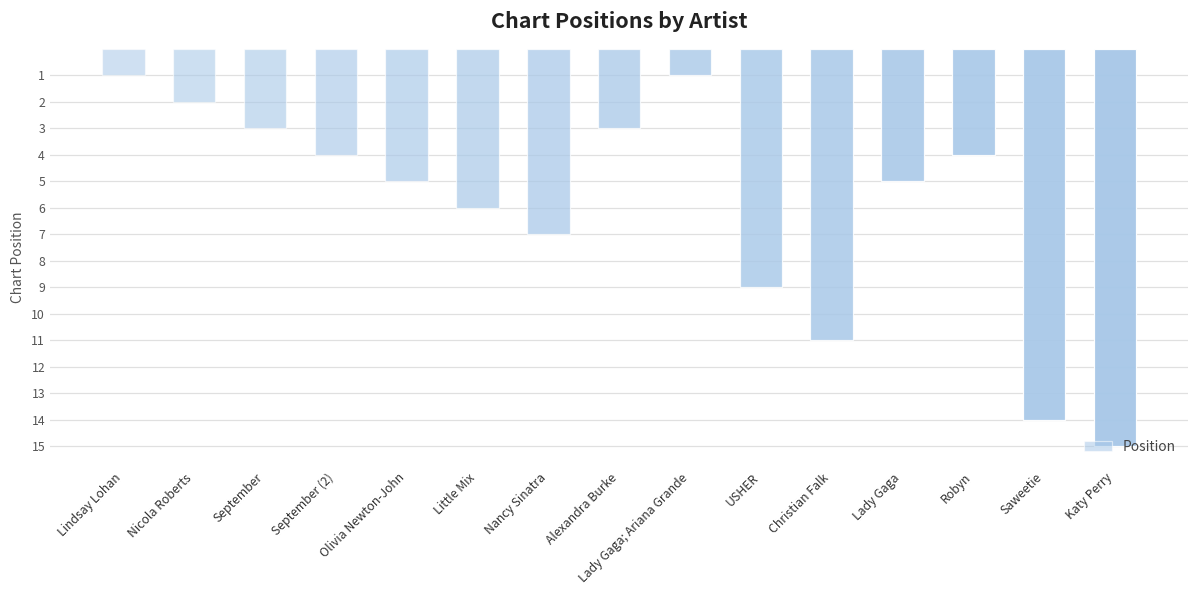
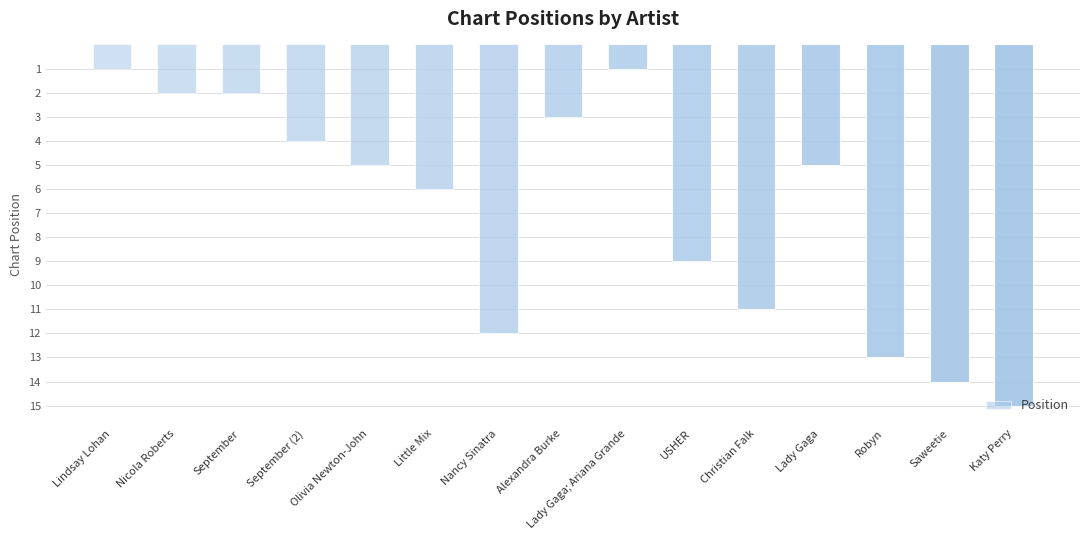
September: 3 -> 2
Nancy Sinatra: 7 -> 12
Robyn: 4 -> 13
